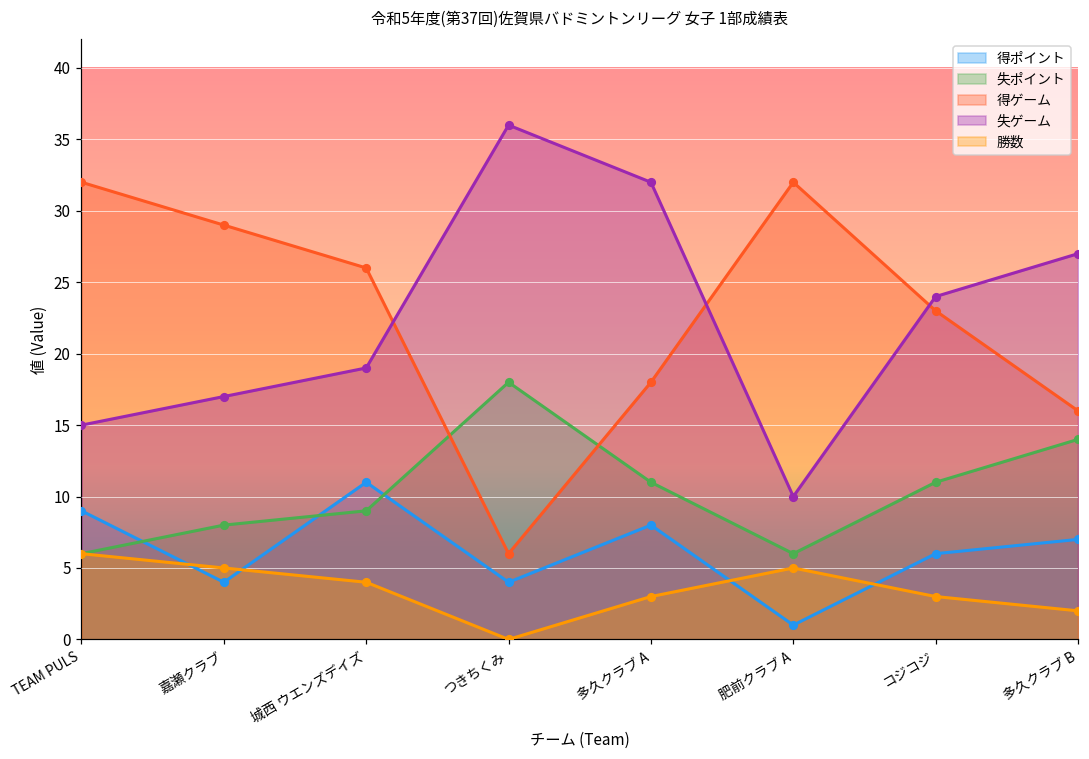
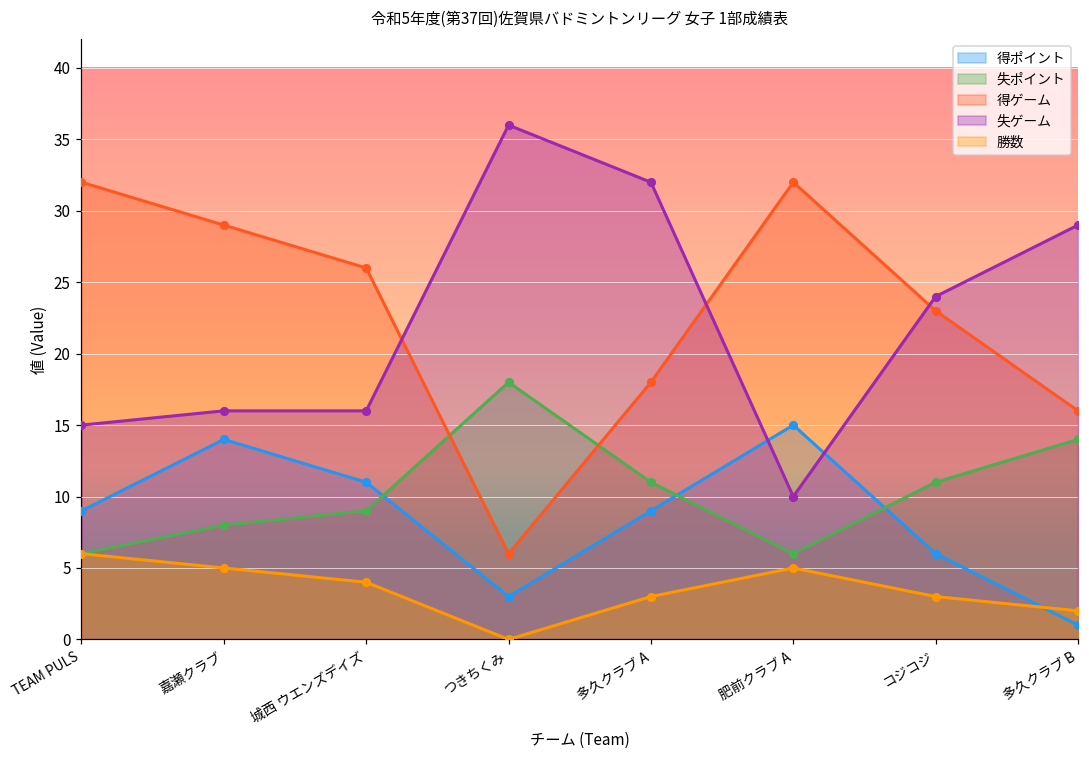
得ポイント, 嘉瀬クラブ: 4 -> 14
失ゲーム, 嘉瀬クラブ: 17 -> 16
失ゲーム, 城西 ウエンズデイズ: 19 -> 16
得ポイント, つきちくみ: 4 -> 3
得ポイント, 多久クラブ A: 8 -> 9
得ポイント, 肥前クラブ A: 1 -> 15
得ポイント, 多久クラブ B: 7 -> 1
失ゲーム, 多久クラブ B: 27 -> 29
